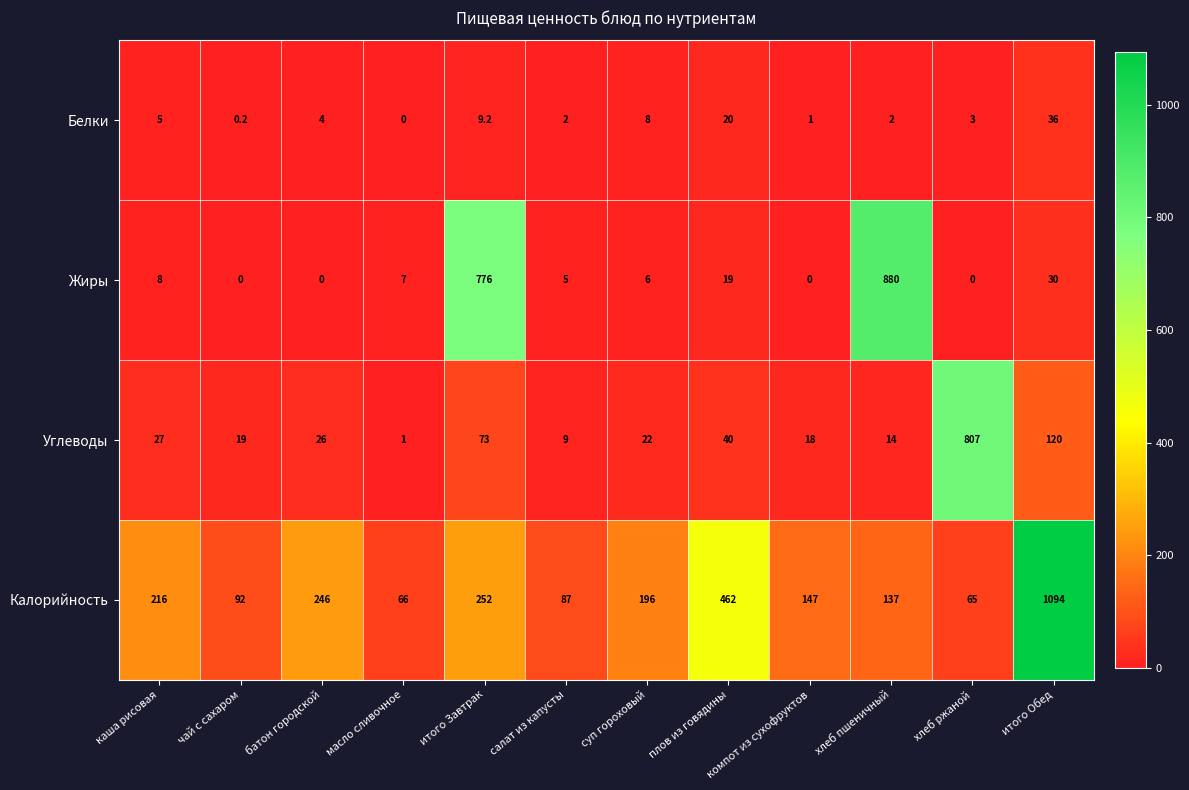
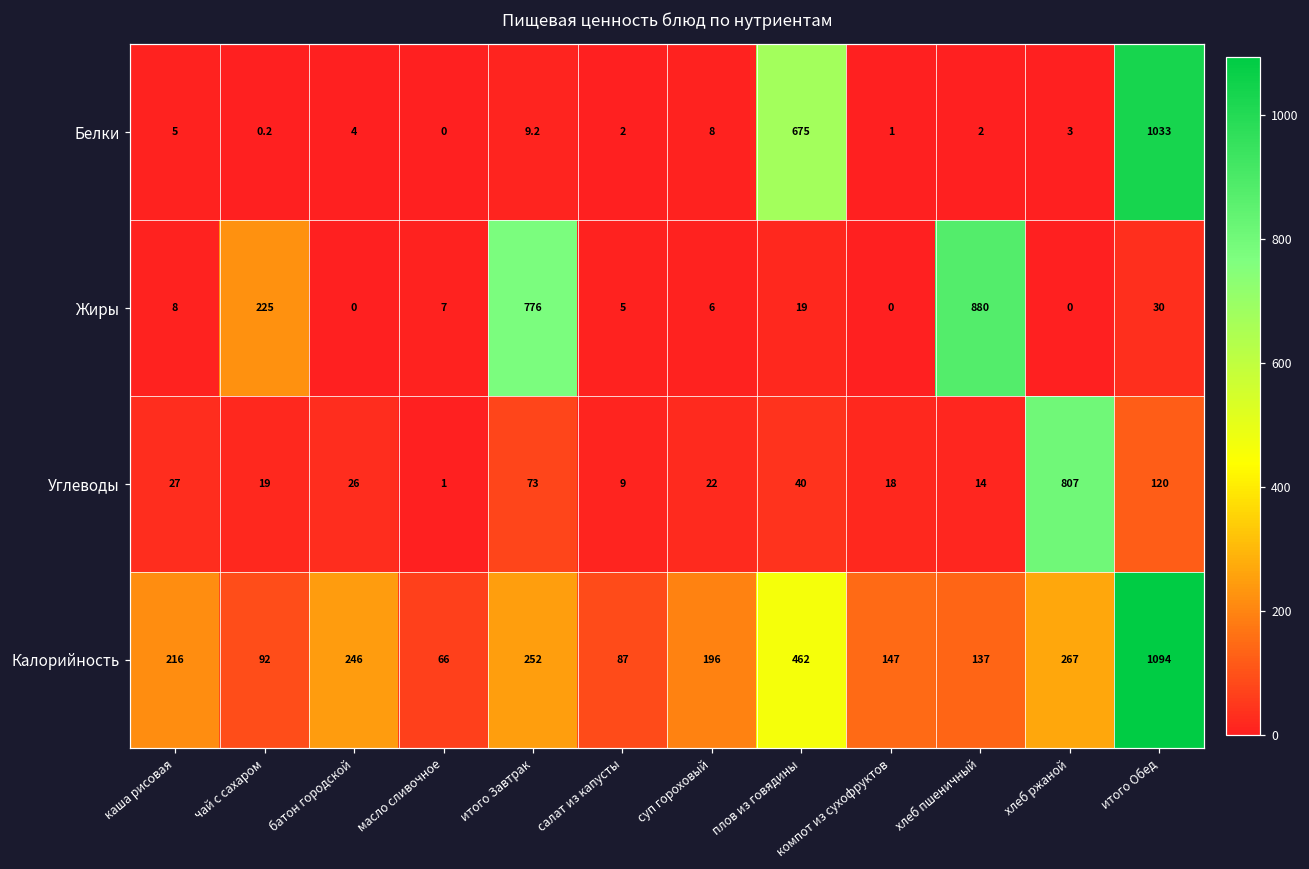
Белки, плов из говядины: 20 -> 675
Белки, итого Обед: 36 -> 1033
Жиры, чай с сахаром: 0 -> 225
Калорийность, хлеб ржаной: 65 -> 267
